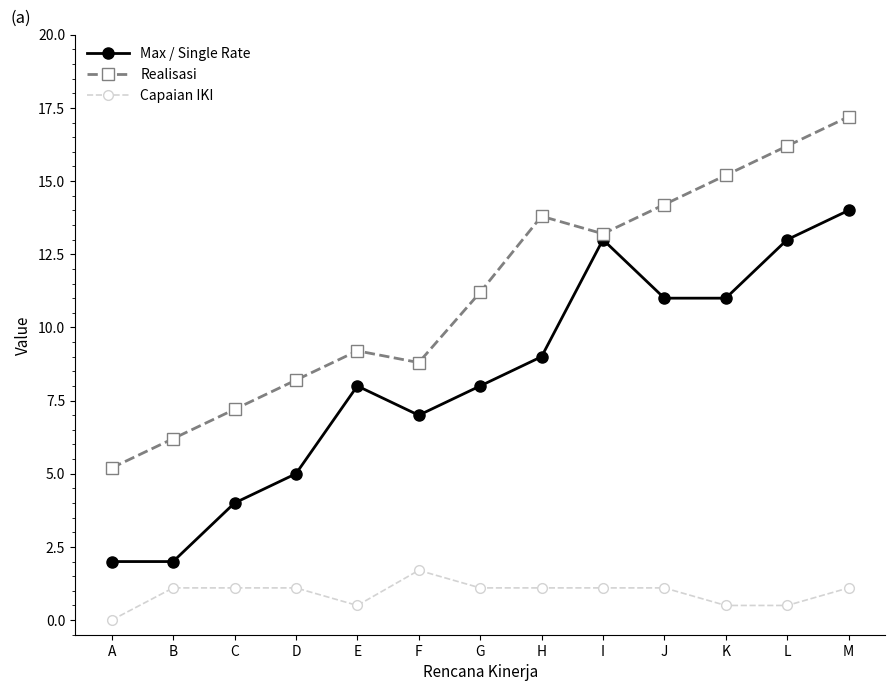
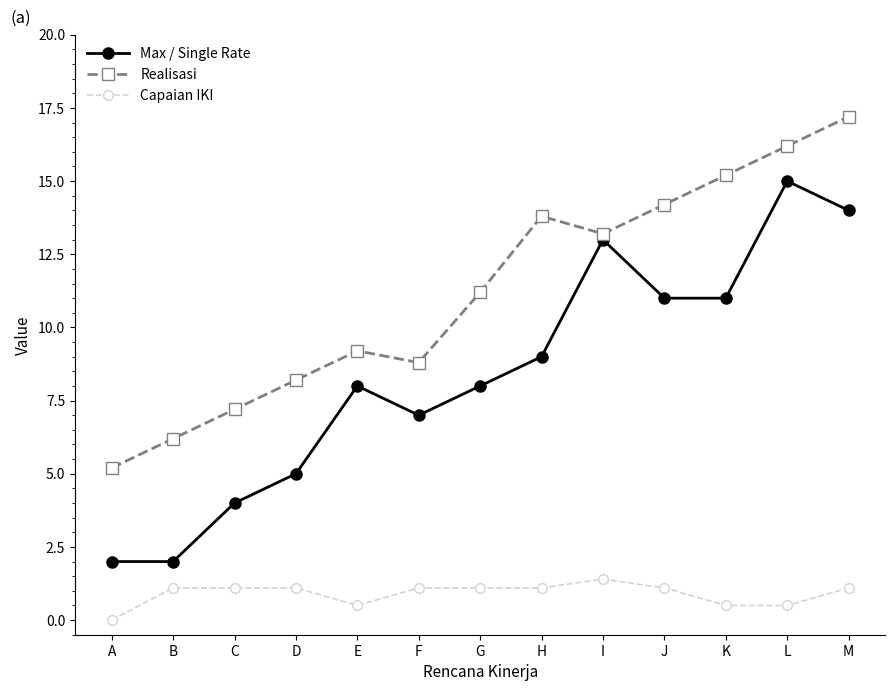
Capaian IKI, F: 1.7 -> 1.1
Capaian IKI, I: 1.1 -> 1.4
Max / Single Rate, L: 13 -> 15
